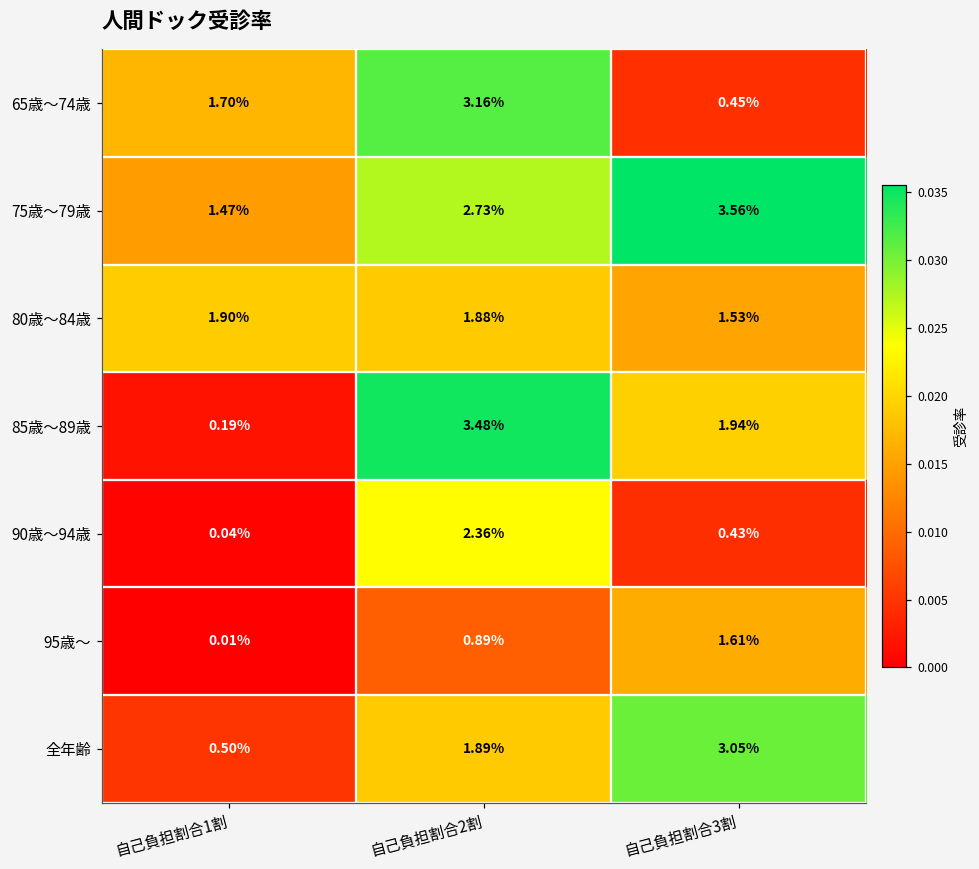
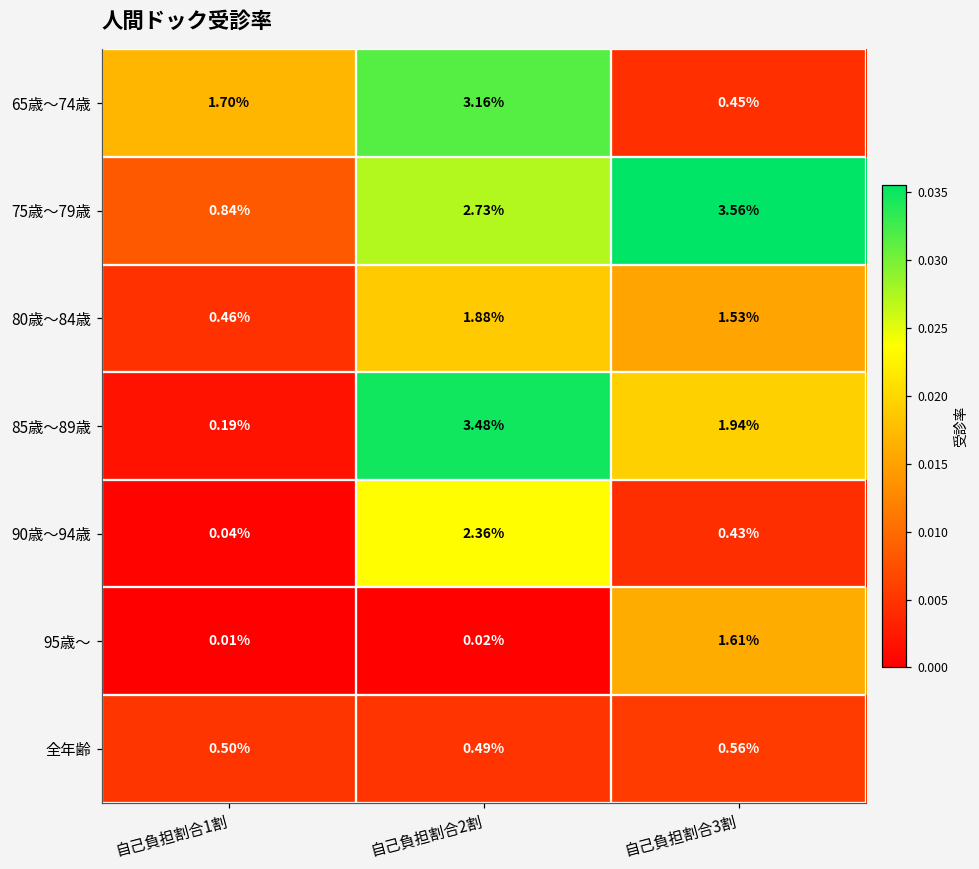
75歳～79歳, 自己負担割合1割: 1.47% -> 0.84%
80歳～84歳, 自己負担割合1割: 1.90% -> 0.46%
95歳～, 自己負担割合2割: 0.89% -> 0.02%
全年齢, 自己負担割合2割: 1.89% -> 0.49%
全年齢, 自己負担割合3割: 3.05% -> 0.56%
